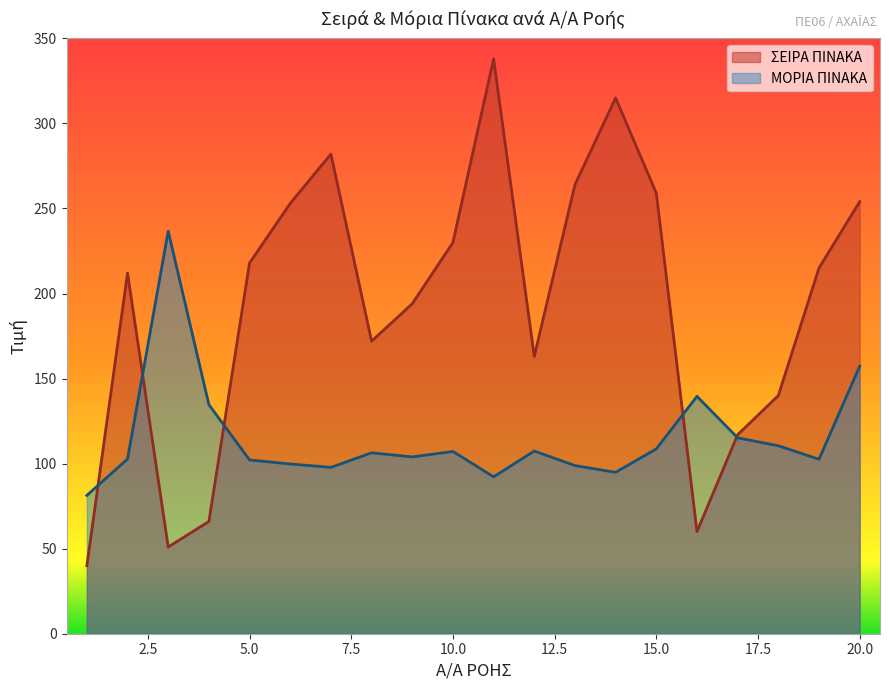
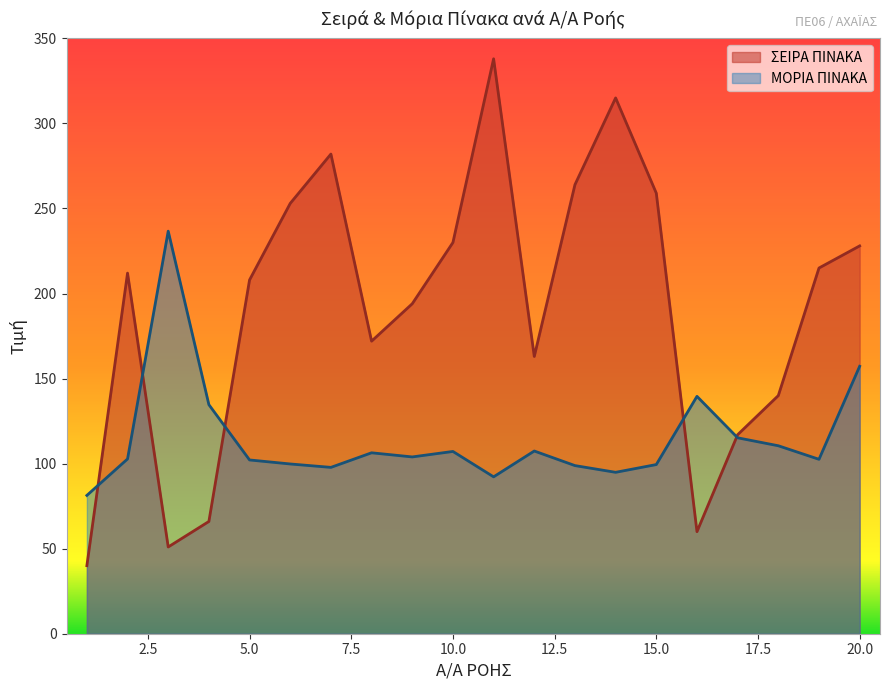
ΣΕΙΡΑ ΠΙΝΑΚΑ, 5.0: 218 -> 208
ΜΟΡΙΑ ΠΙΝΑΚΑ, 15.0: 109 -> 99
ΣΕΙΡΑ ΠΙΝΑΚΑ, 20.0: 254 -> 228
